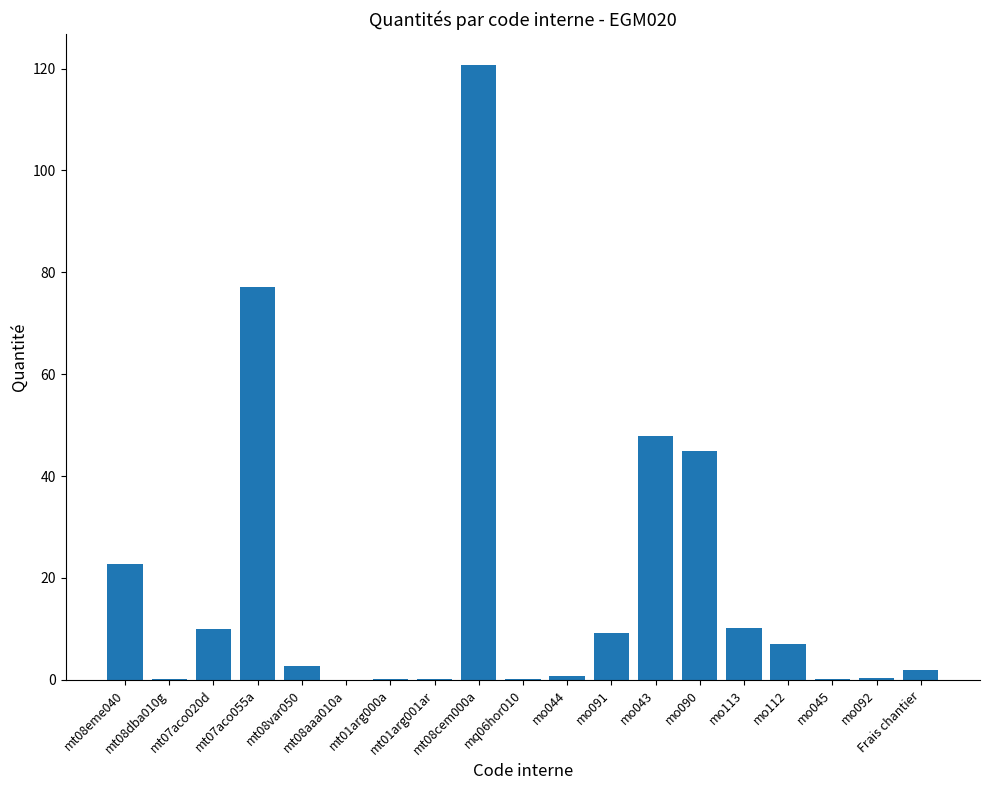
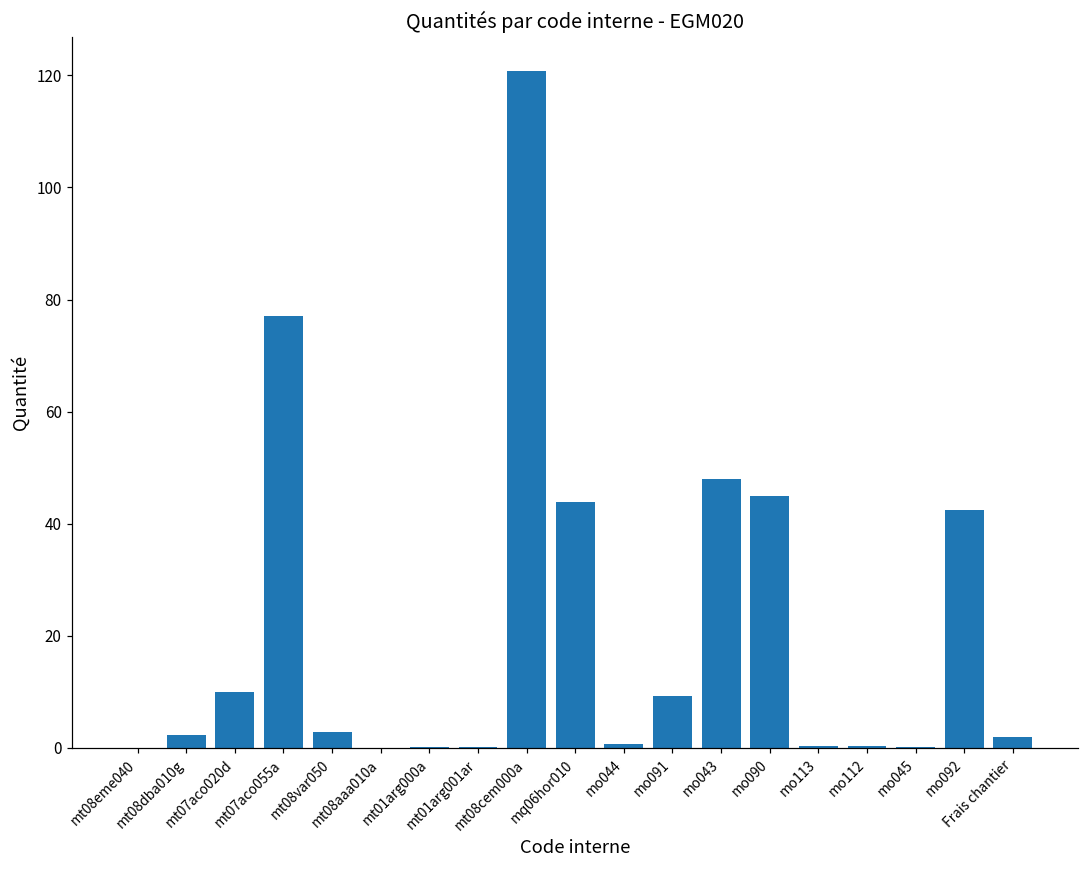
mt08eme040: 23 -> 0
mt08dba010g: 0 -> 2
mq06hor010: 0 -> 44
mo113: 10 -> 0
mo112: 7 -> 0
mo092: 0 -> 42
